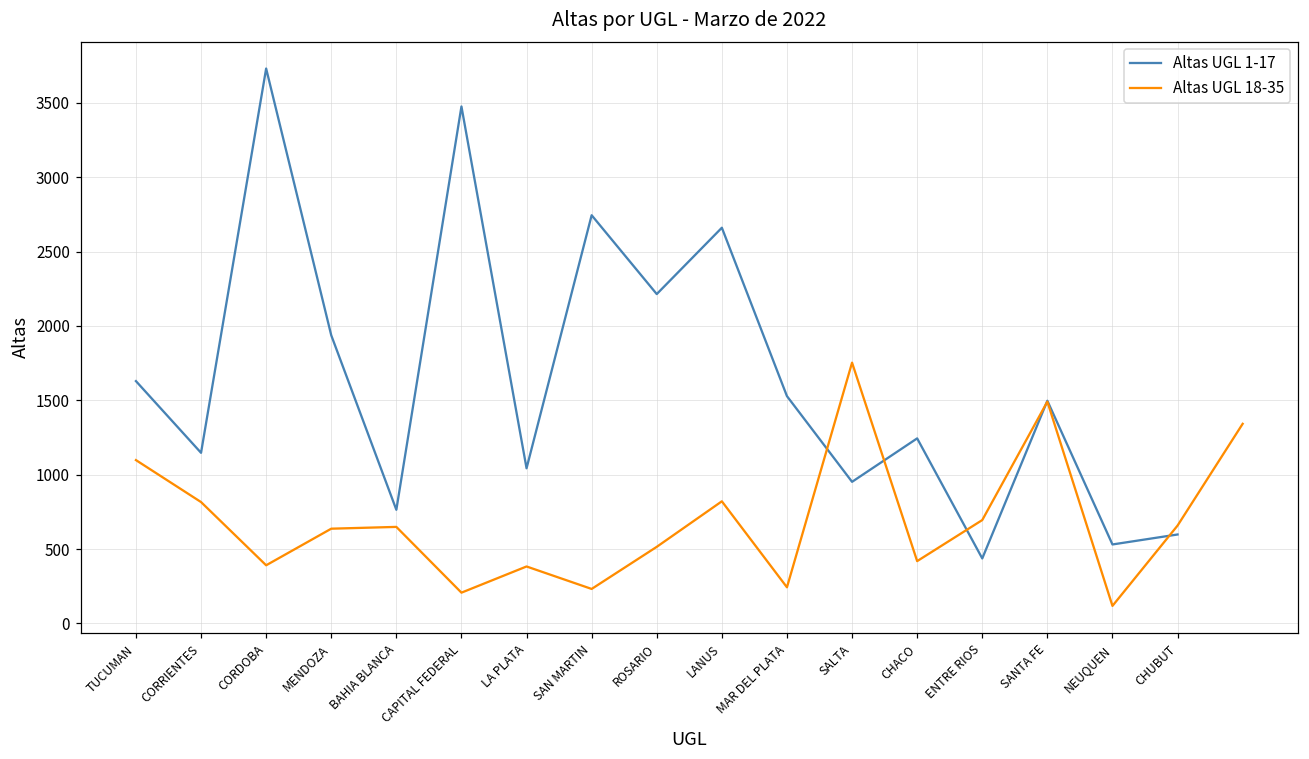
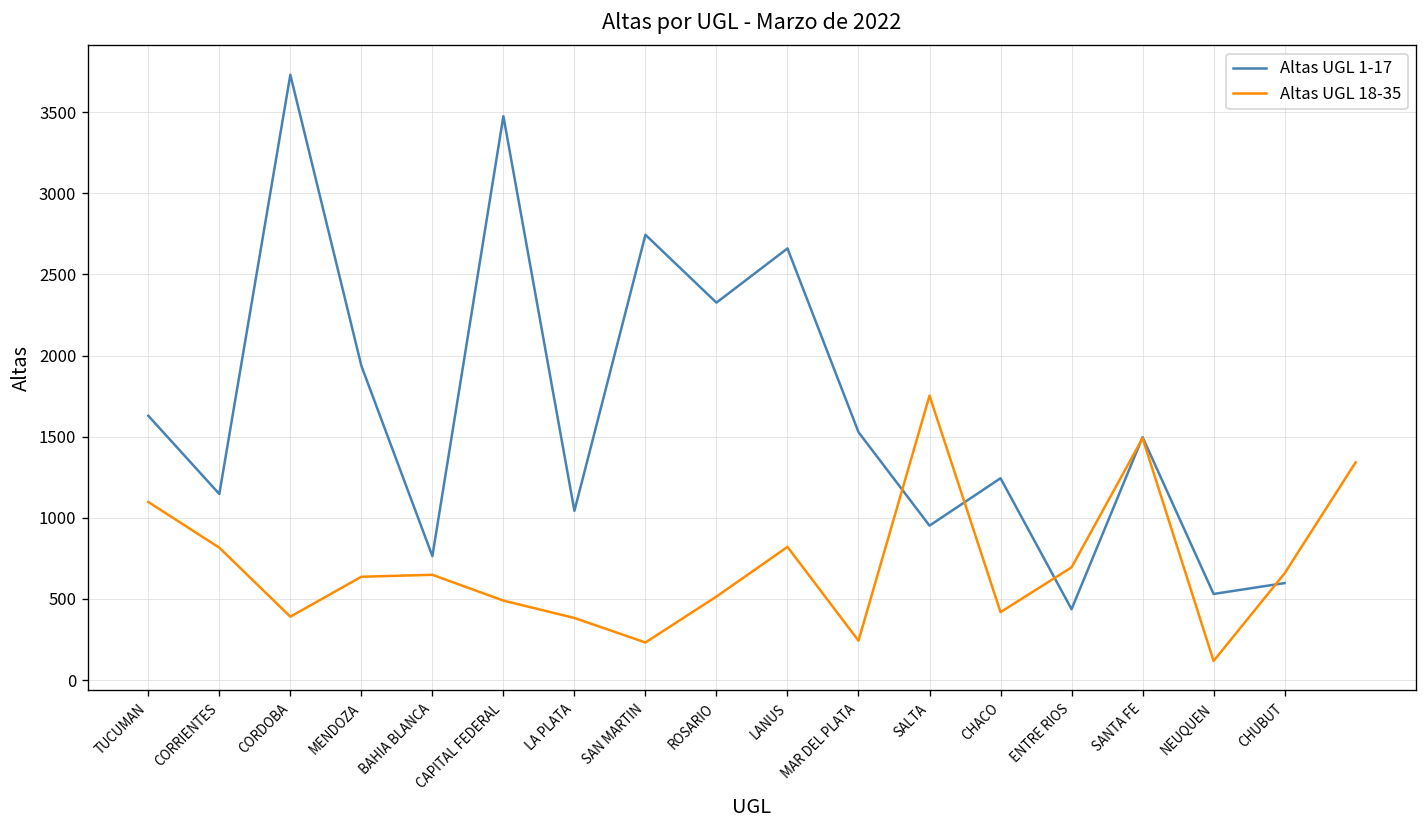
Altas UGL 18-35, CAPITAL FEDERAL: 210 -> 490
Altas UGL 1-17, ROSARIO: 2210 -> 2330
